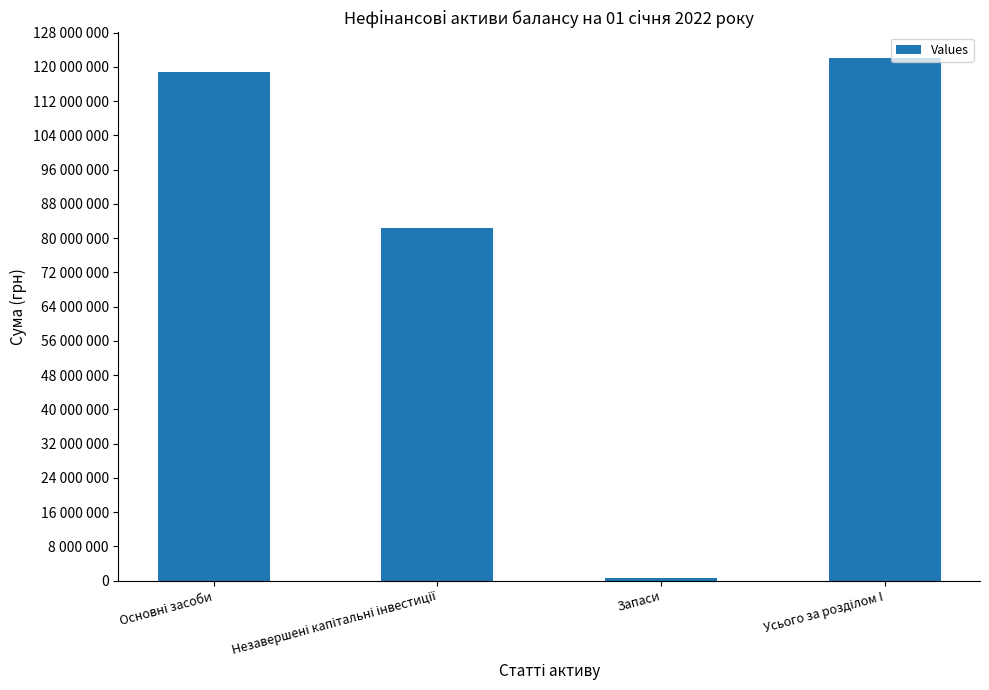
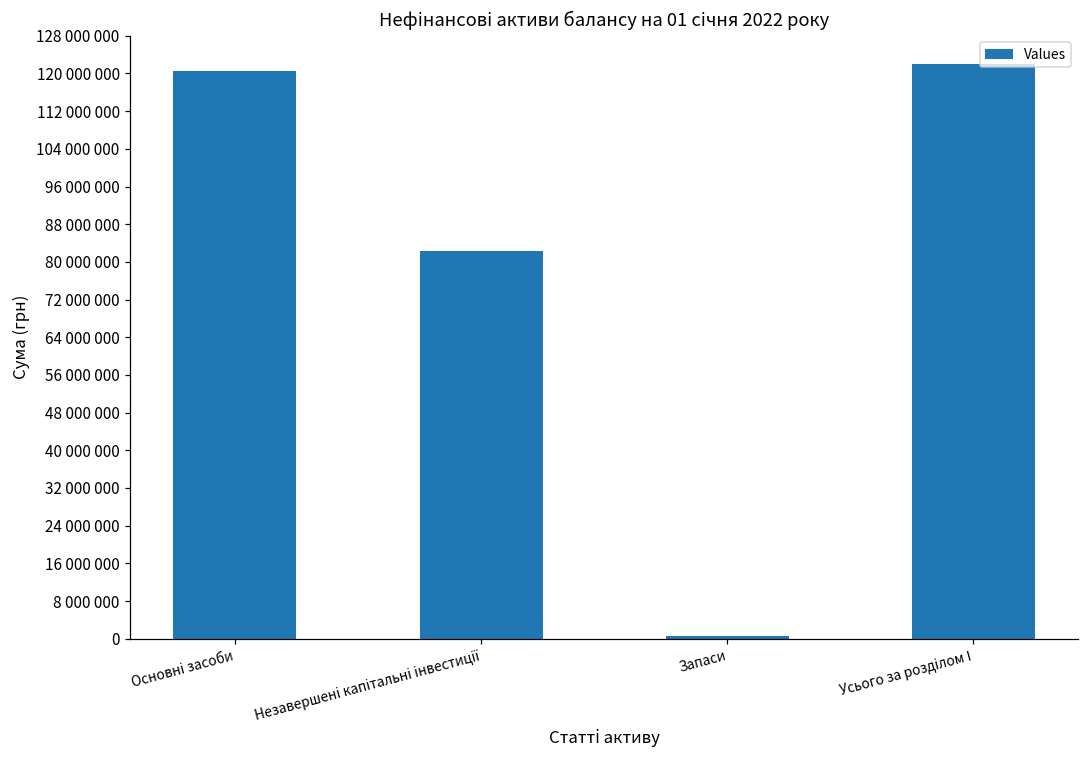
Основні засоби: 119000000 -> 121000000
